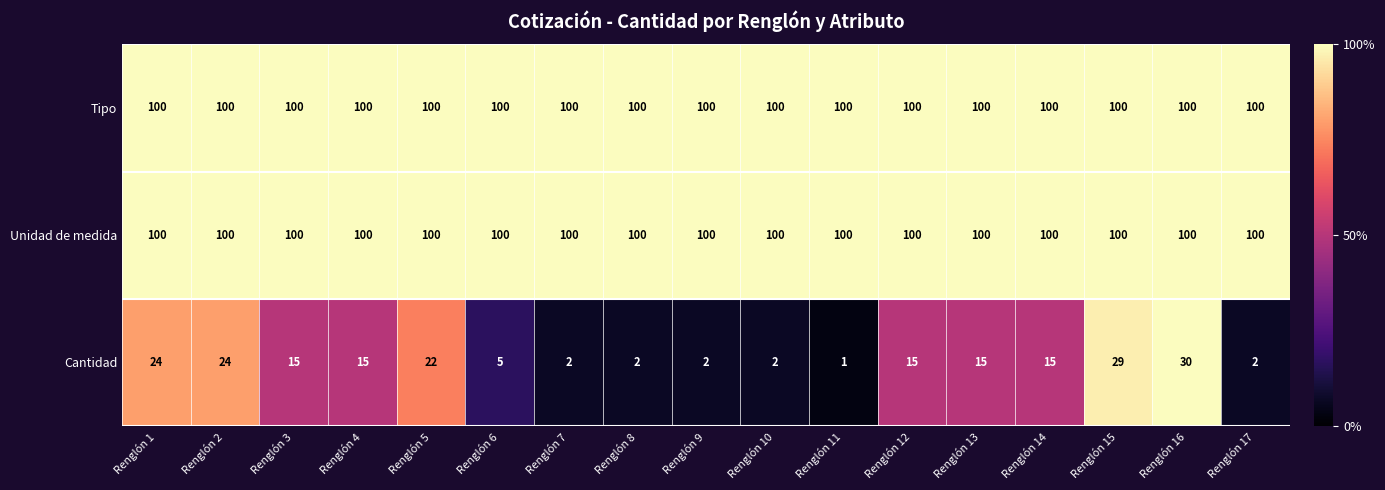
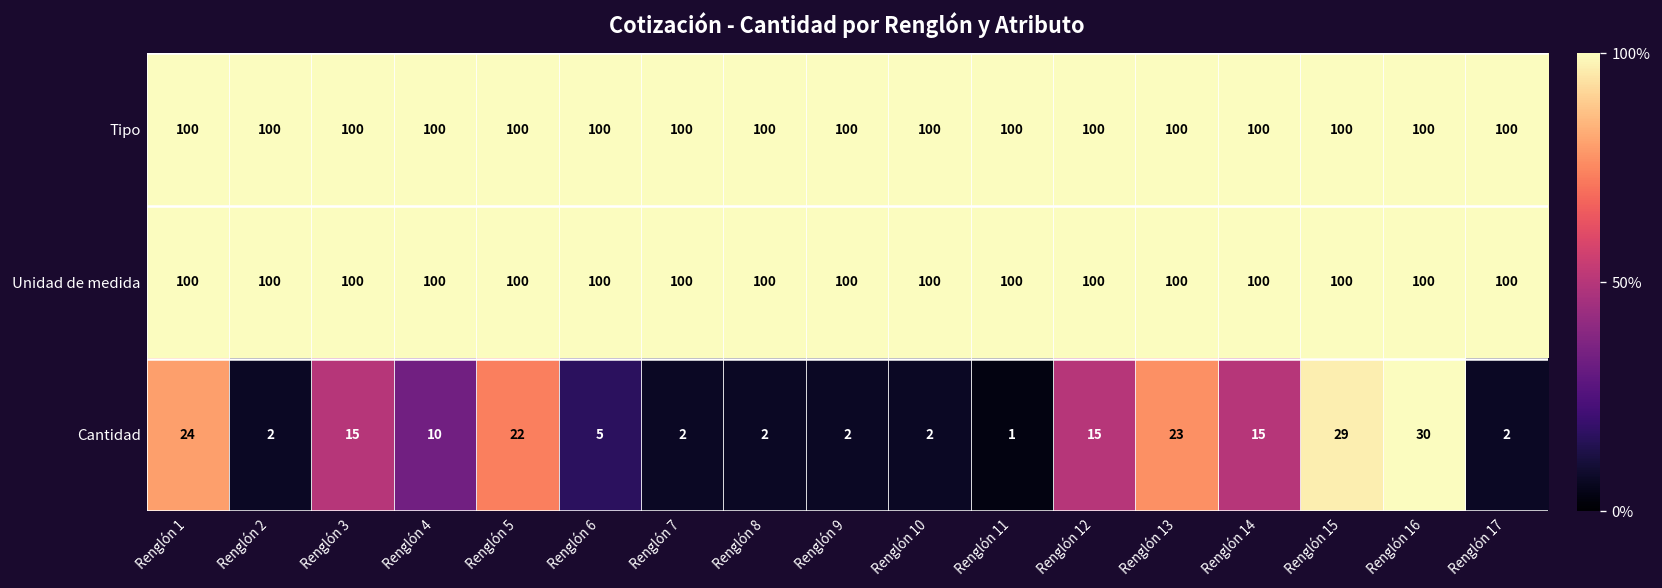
Cantidad, Renglón 2: 24 -> 2
Cantidad, Renglón 4: 15 -> 10
Cantidad, Renglón 13: 15 -> 23
